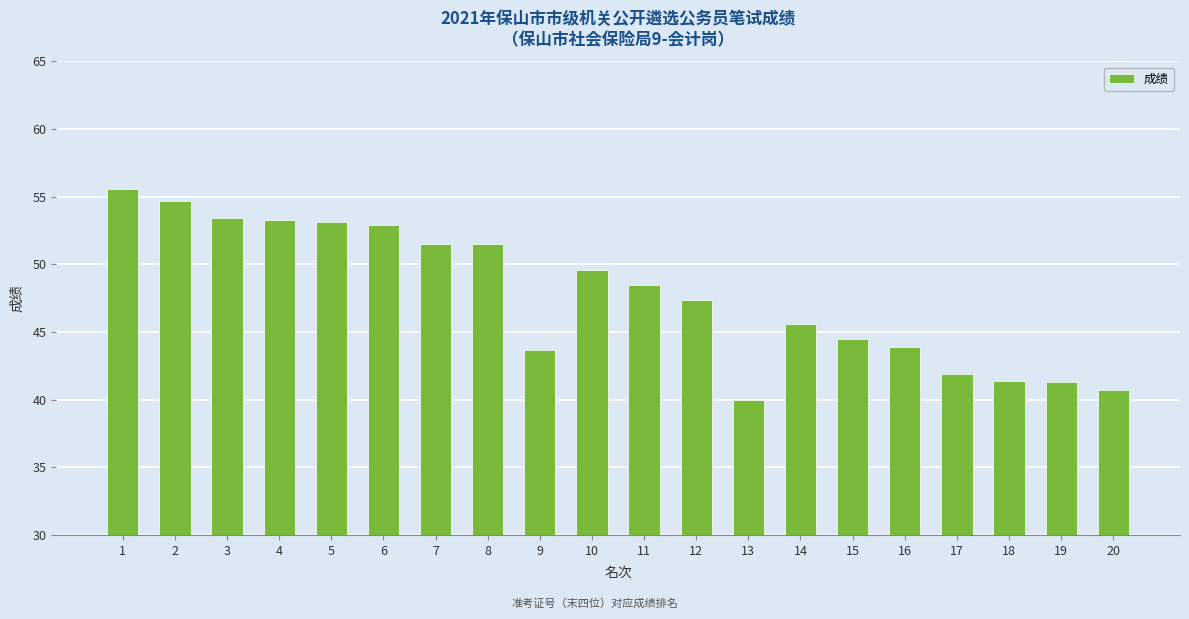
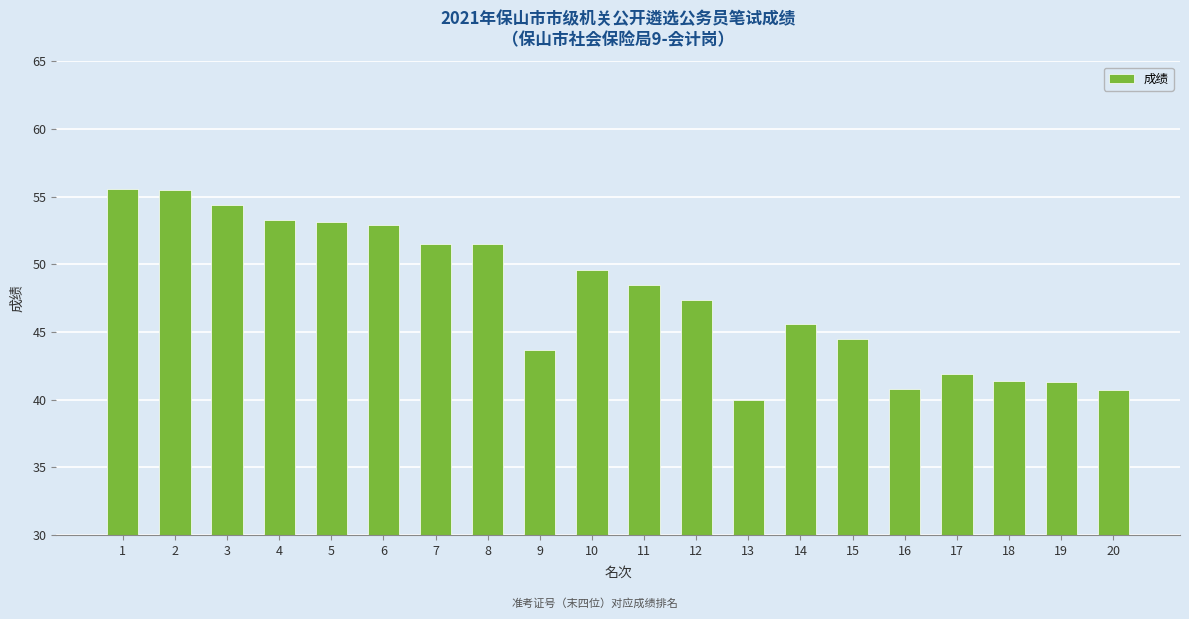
2: 54.7 -> 55.5
3: 53.4 -> 54.4
16: 43.9 -> 40.8
